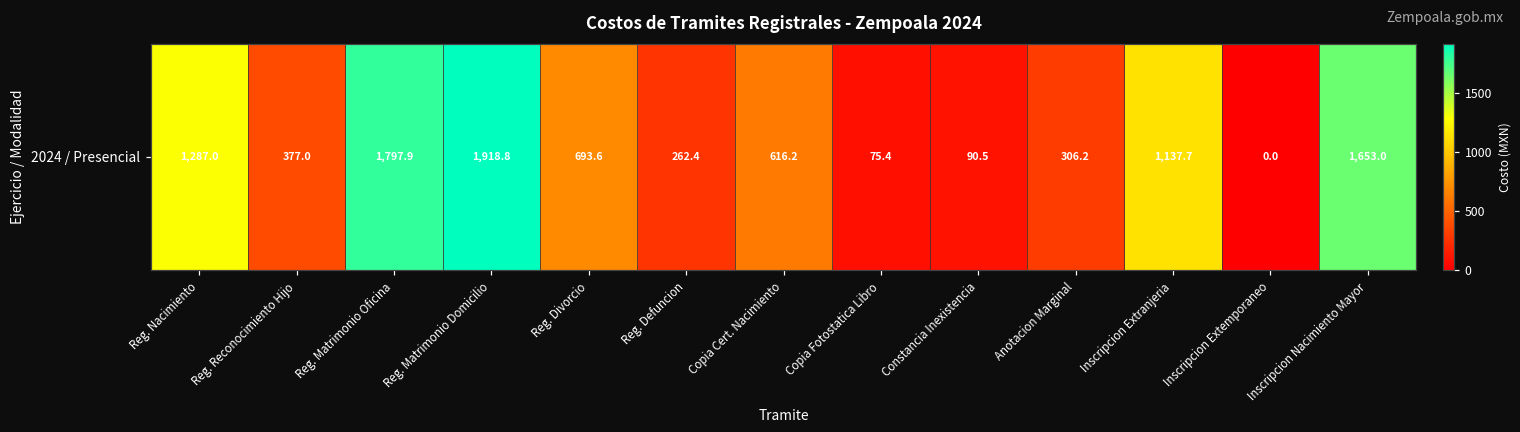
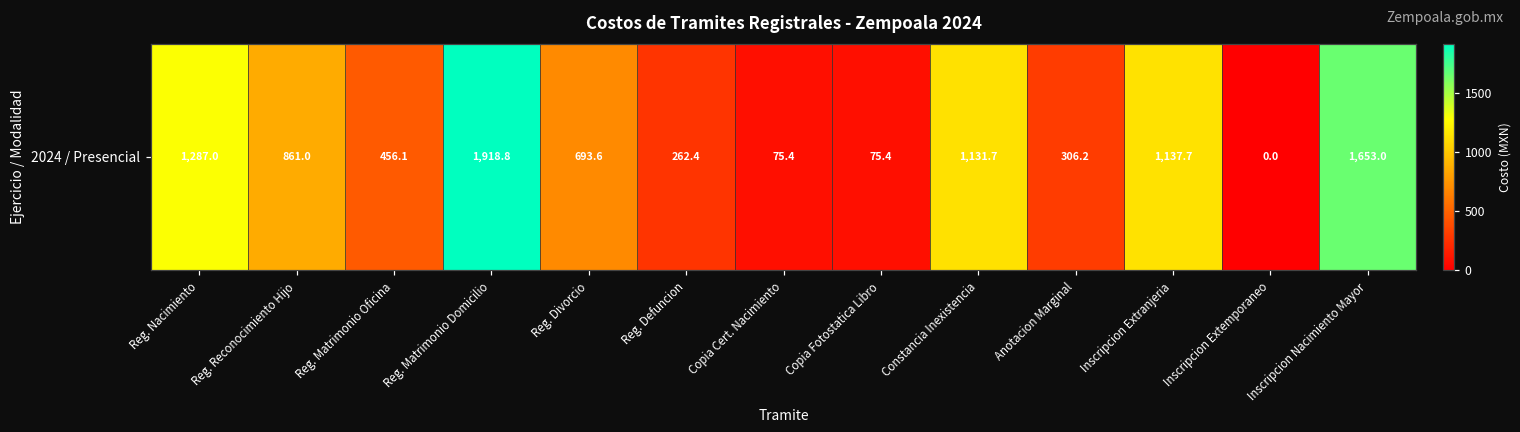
2024 / Presencial, Reg. Reconocimiento Hijo: 377.0 -> 861.0
2024 / Presencial, Reg. Matrimonio Oficina: 1,797.9 -> 456.1
2024 / Presencial, Copia Cert. Nacimiento: 616.2 -> 75.4
2024 / Presencial, Constancia Inexistencia: 90.5 -> 1,131.7
